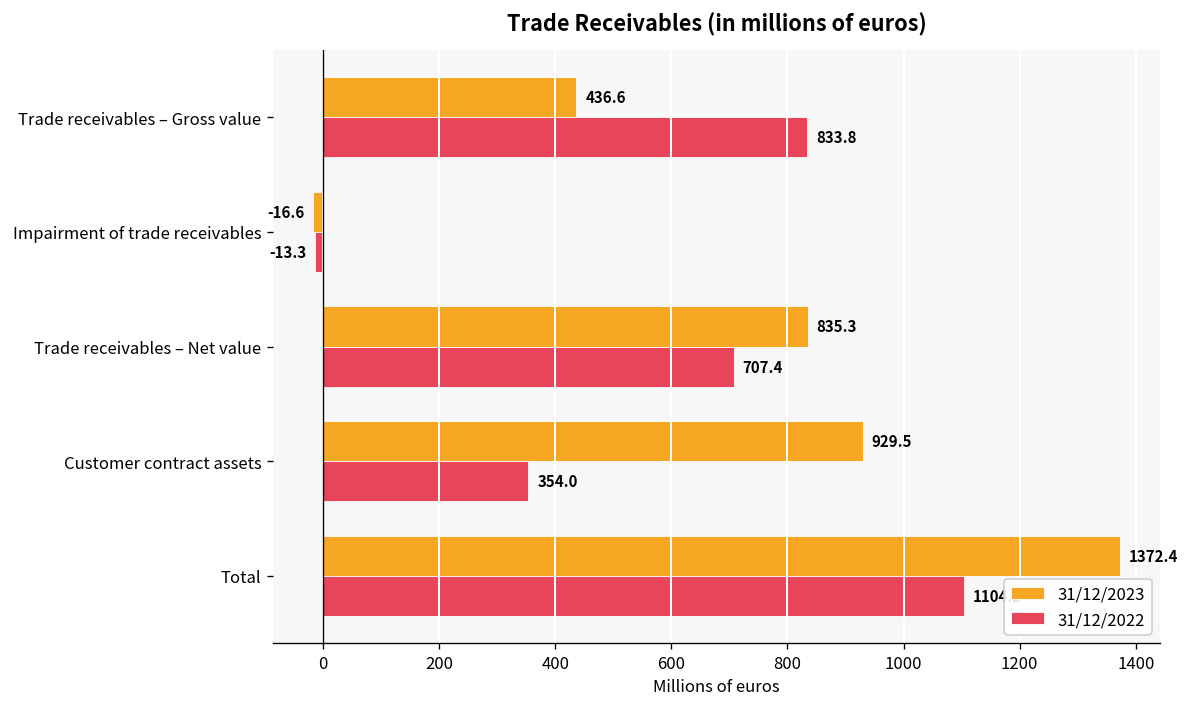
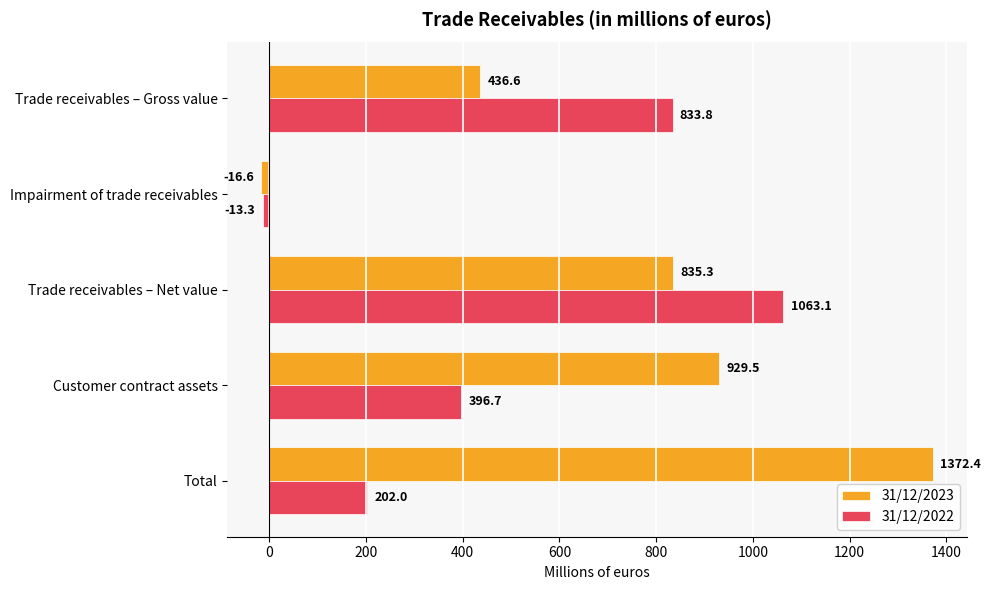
31/12/2022, Trade receivables – Net value: 707.4 -> 1063.1
31/12/2022, Customer contract assets: 354.0 -> 396.7
31/12/2022, Total: 1100 -> 200
